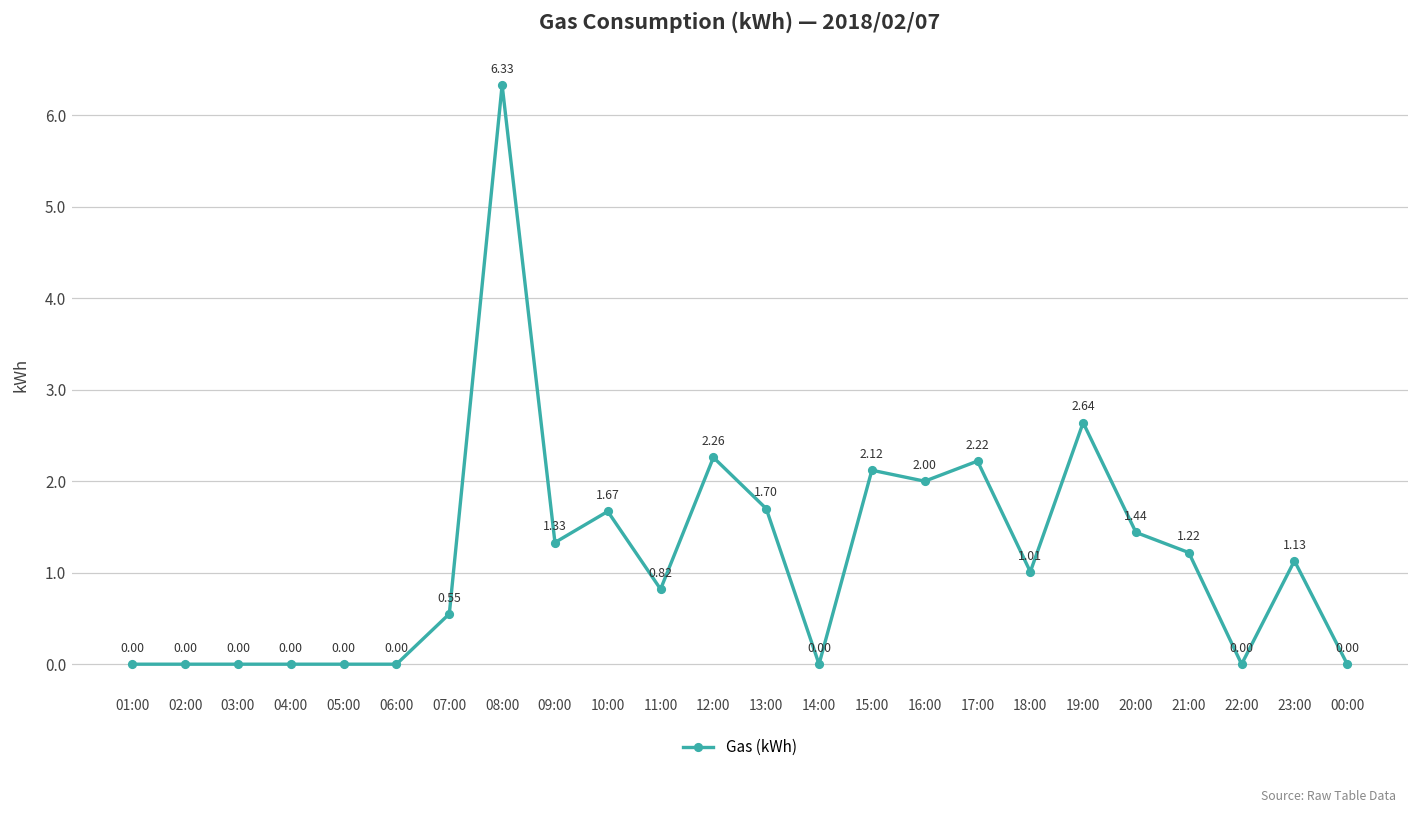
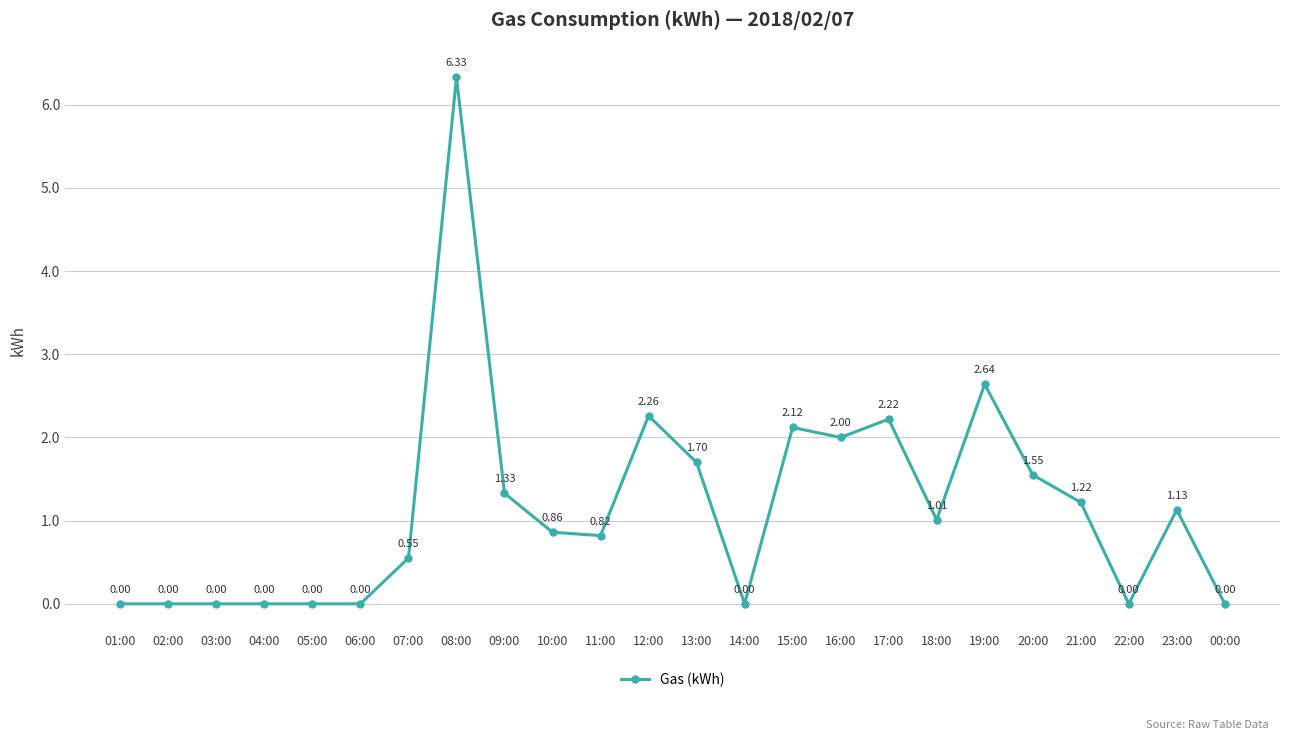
10:00: 1.67 -> 0.86
20:00: 1.44 -> 1.55
